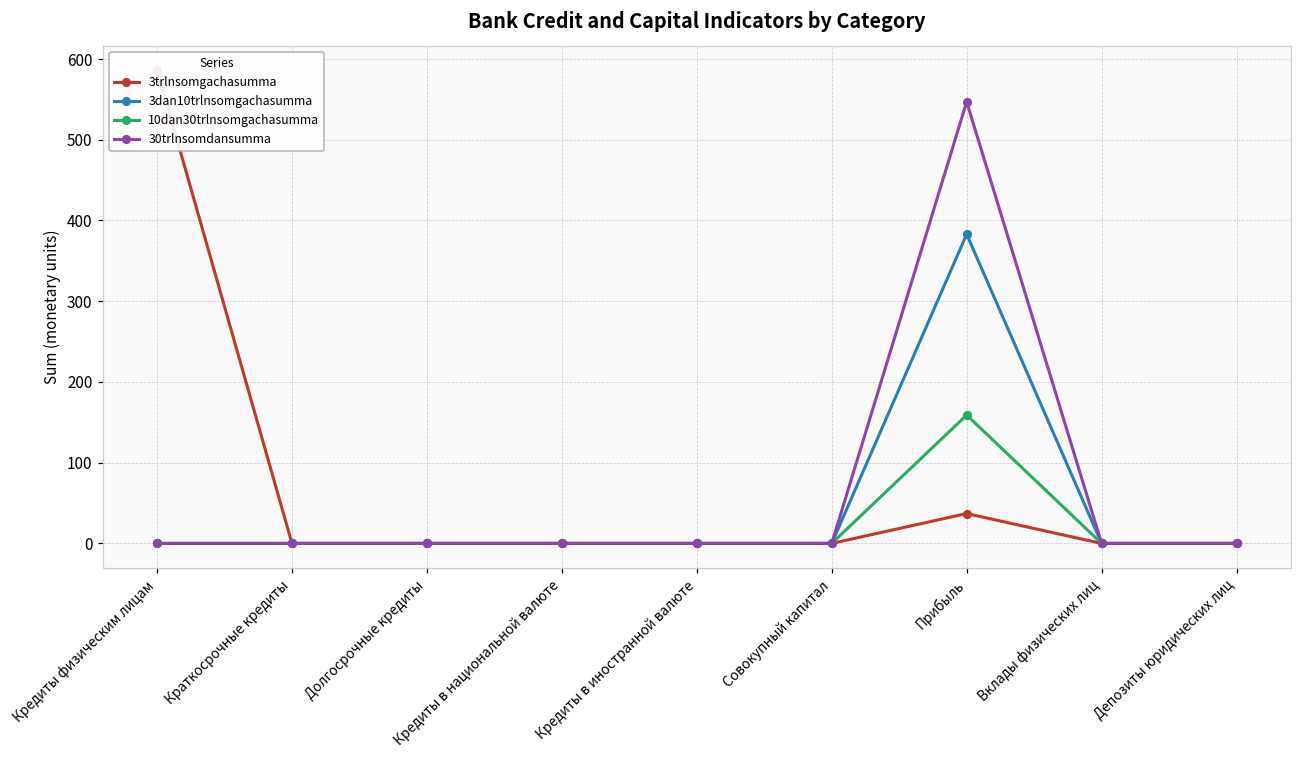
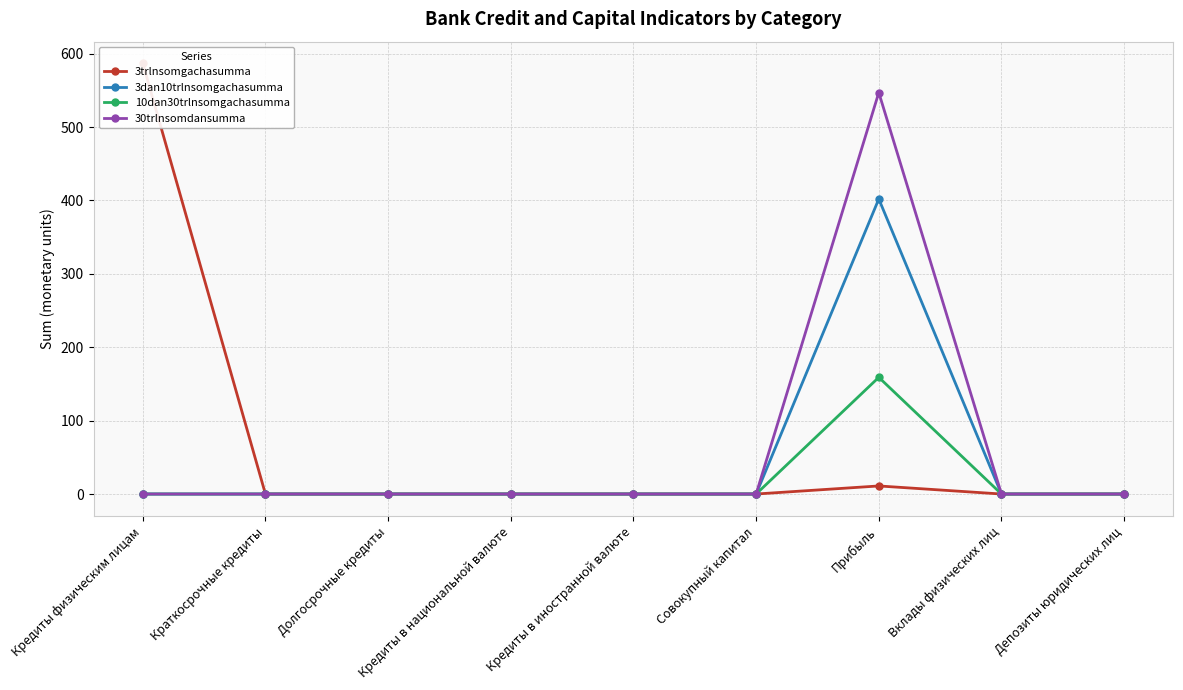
3trlnsomgachasumma, Прибыль: 40 -> 10
3dan10trlnsomgachasumma, Прибыль: 380 -> 400
